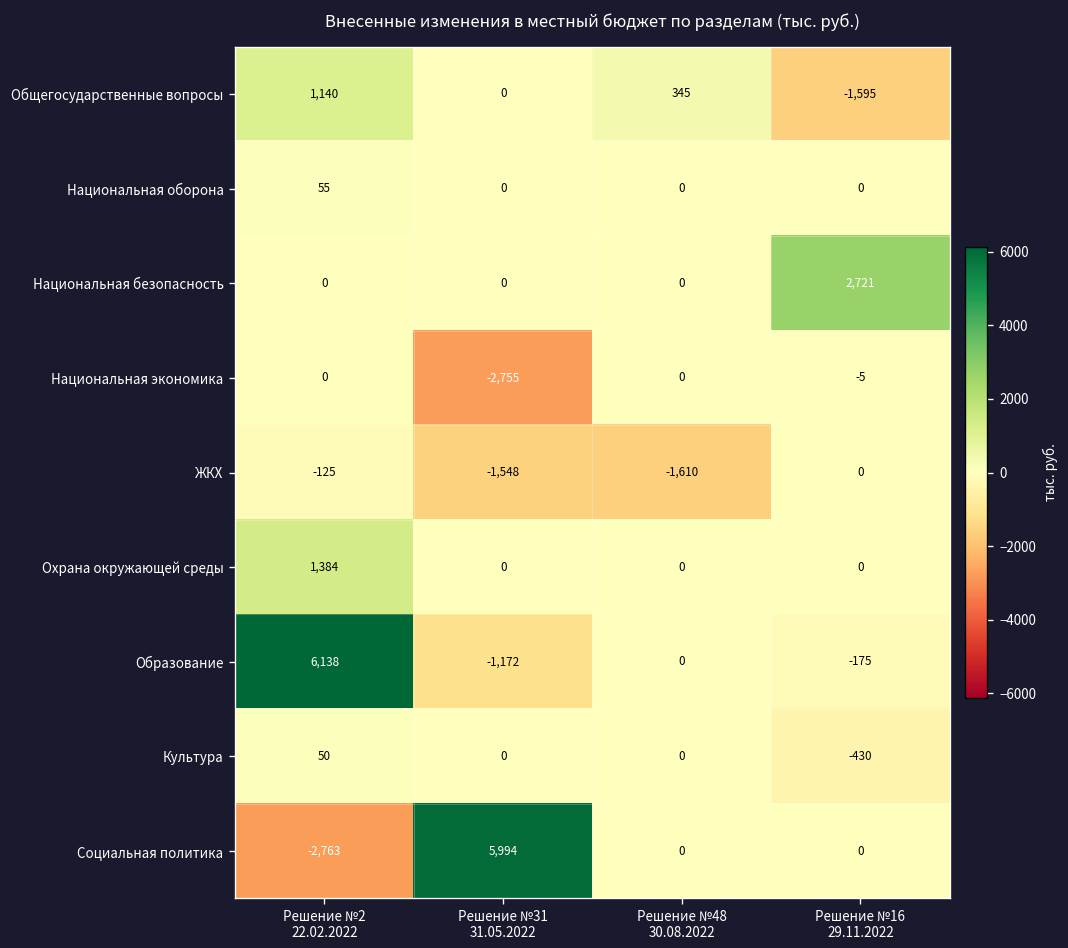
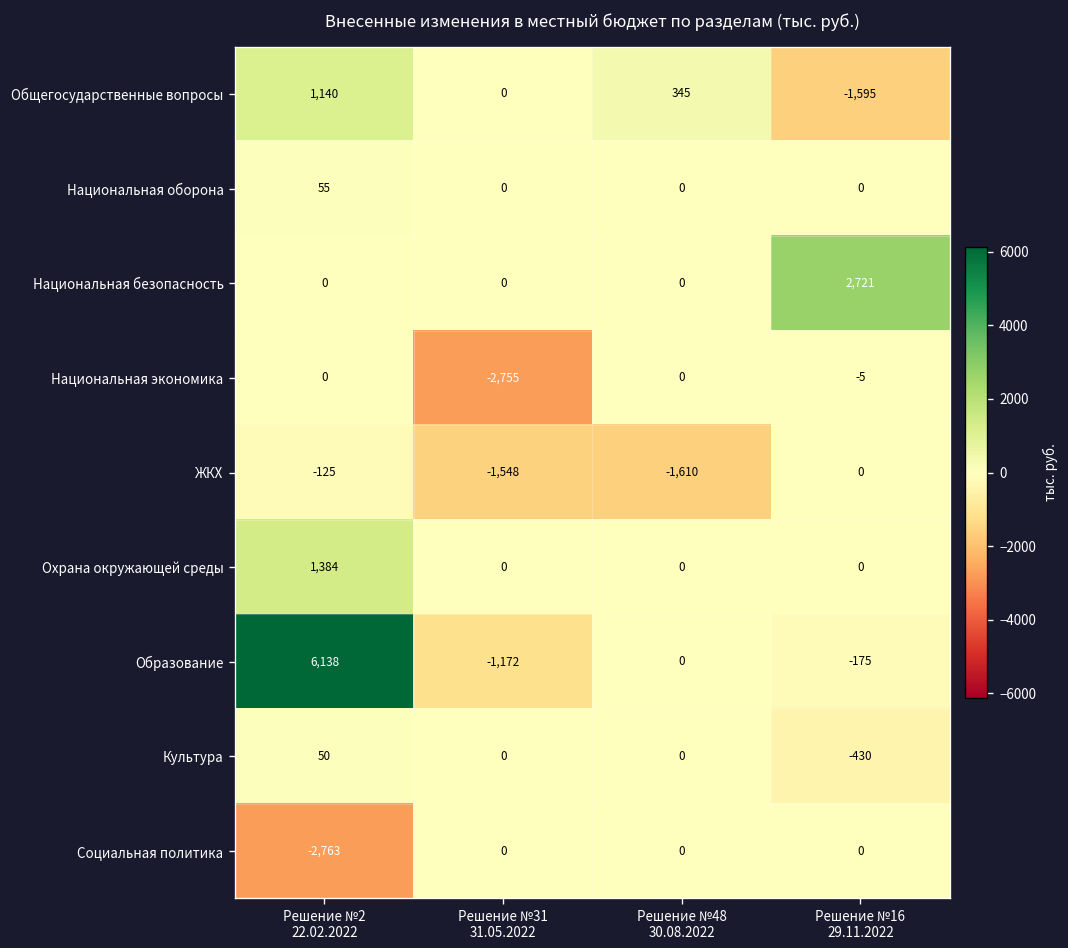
Социальная политика, Решение №31 31.05.2022: 5,994 -> 0
